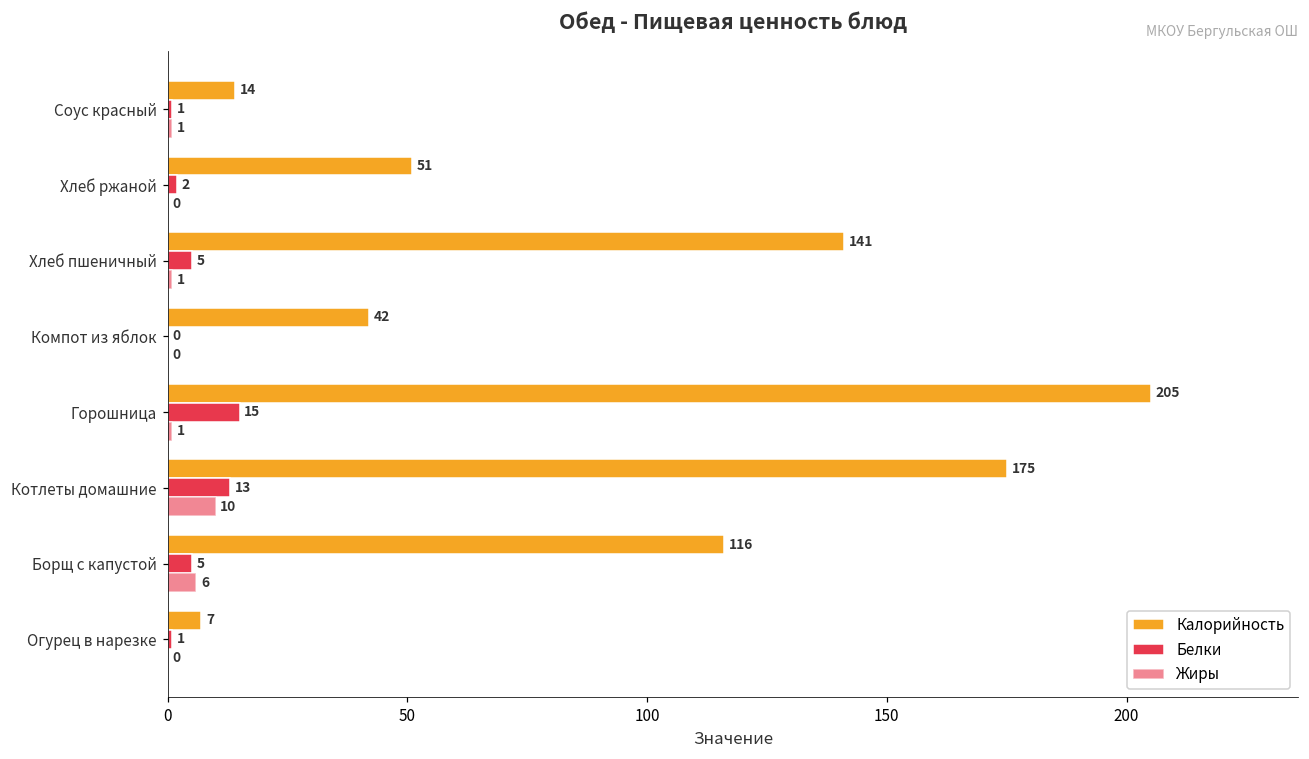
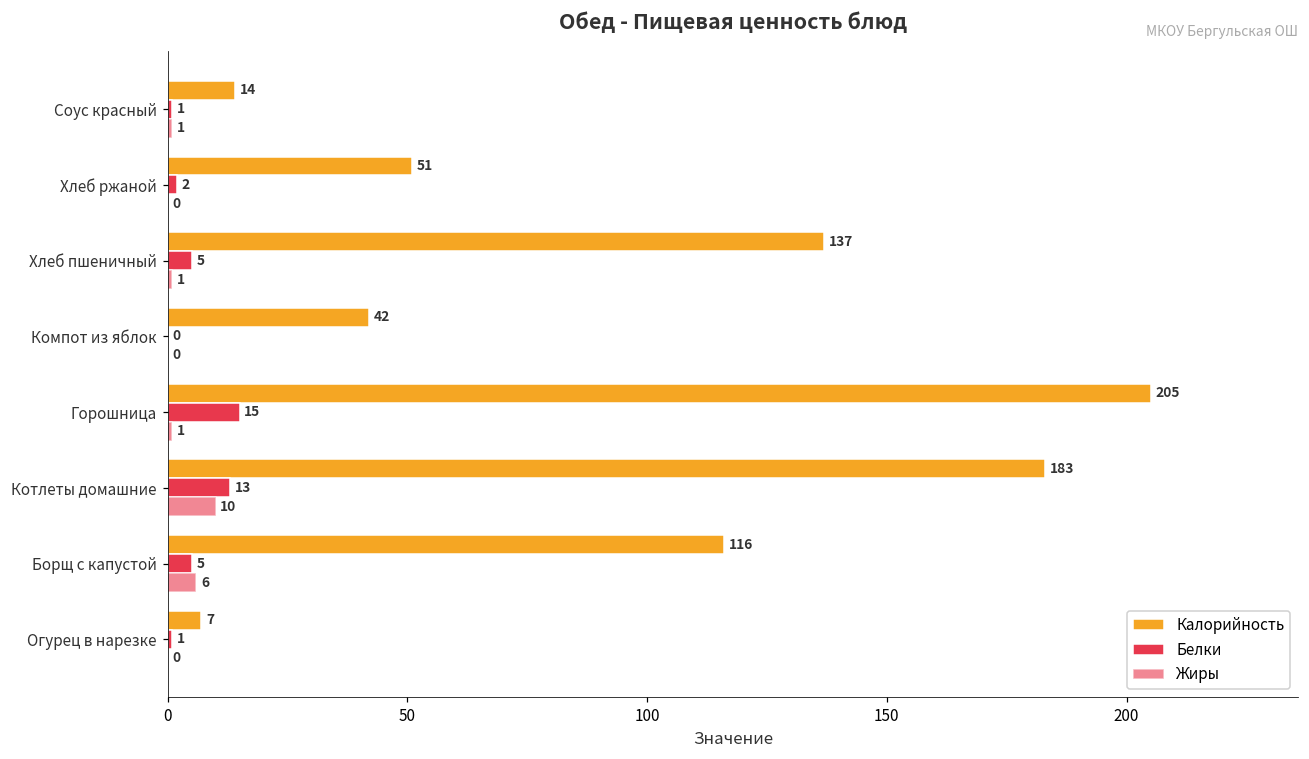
Калорийность, Хлеб пшеничный: 141 -> 137
Калорийность, Котлеты домашние: 175 -> 183
